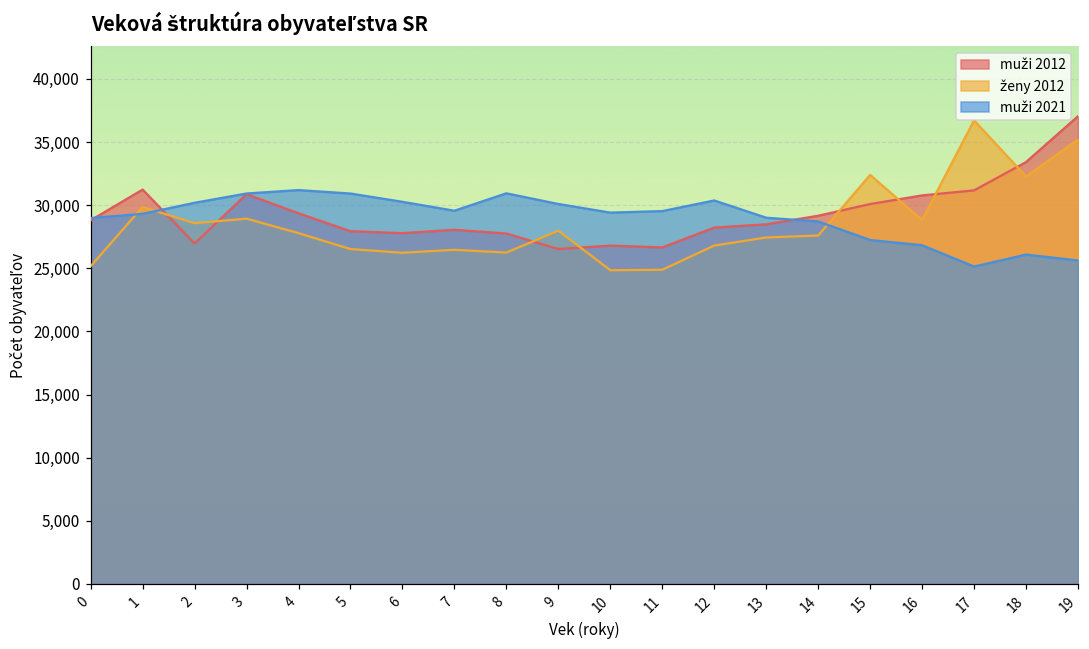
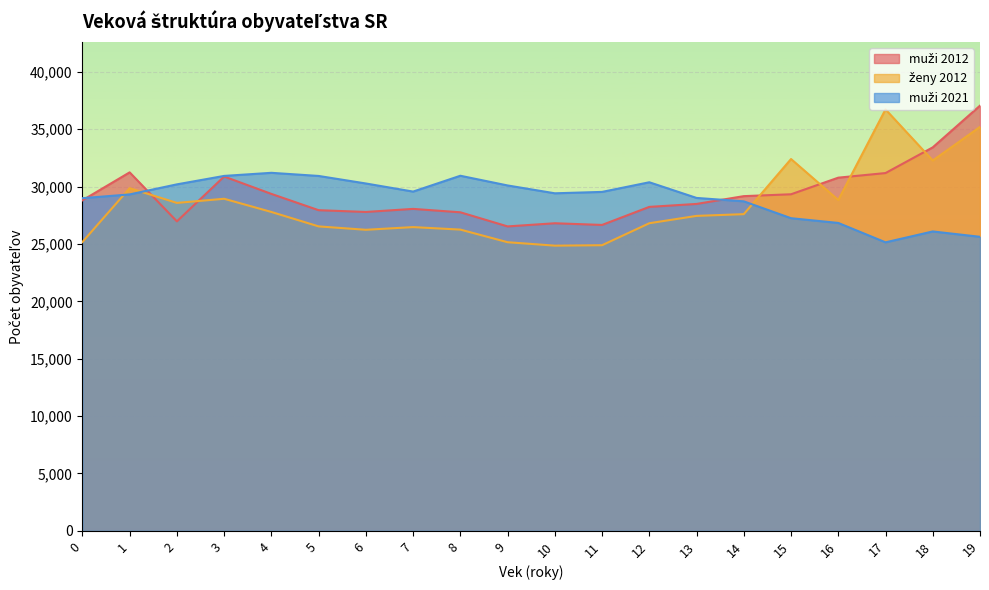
ženy 2012, 9: 28,000 -> 25,100
muži 2012, 15: 30,100 -> 29,300
